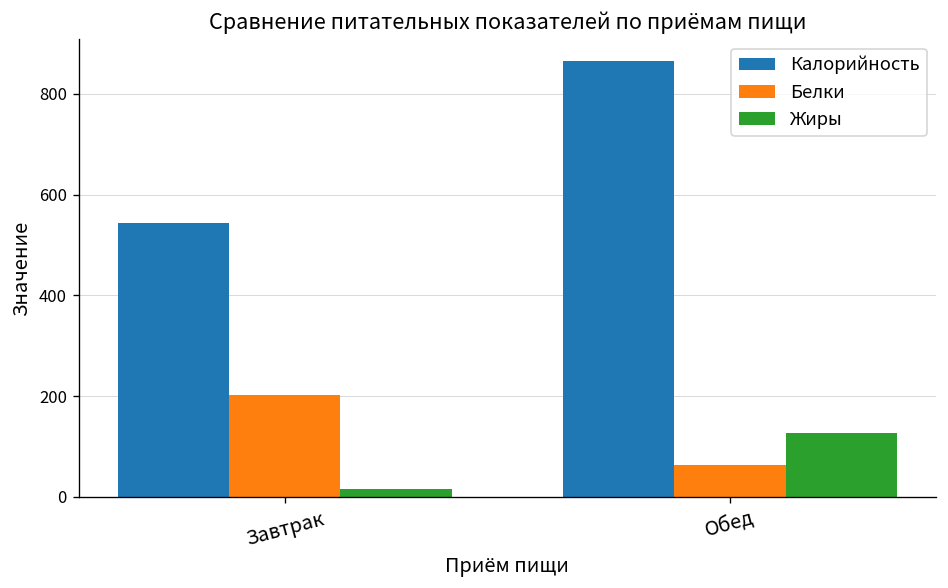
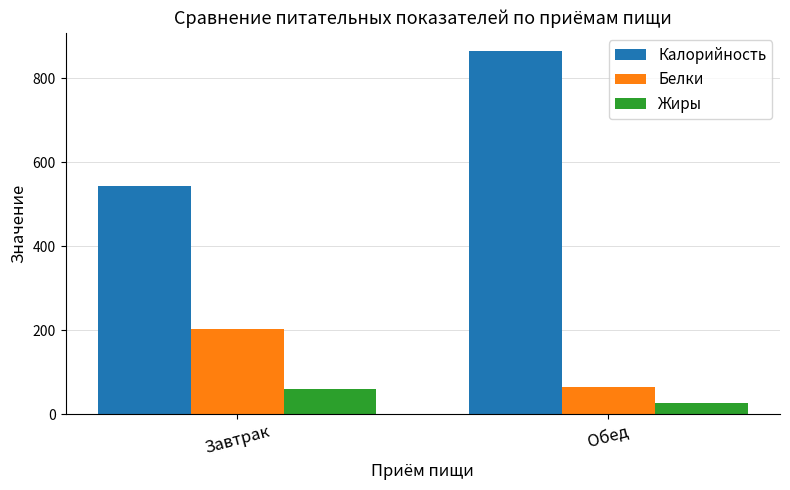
Жиры, Завтрак: 20 -> 60
Жиры, Обед: 130 -> 30
